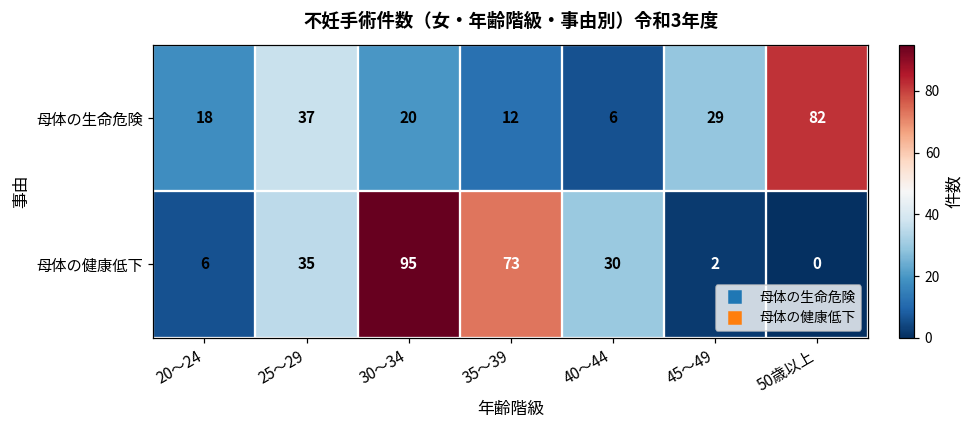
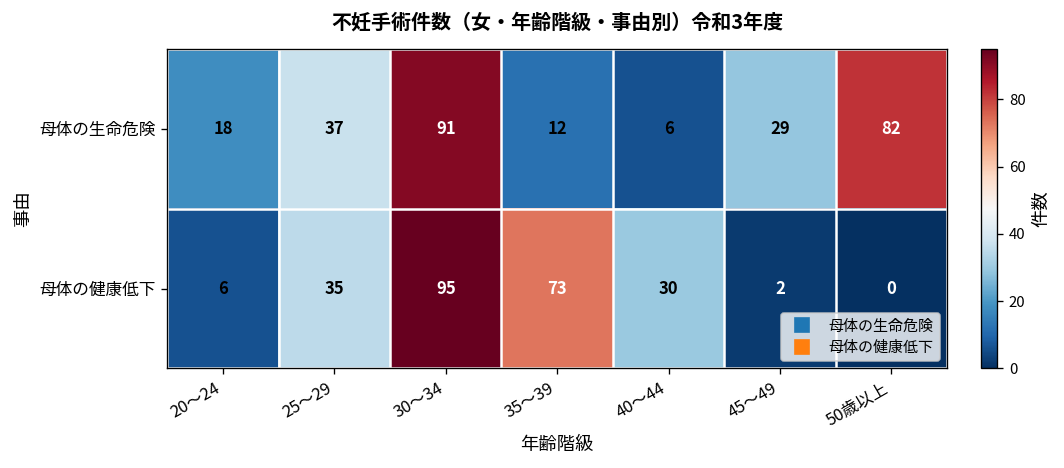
母体の生命危険, 30～34: 20 -> 91
